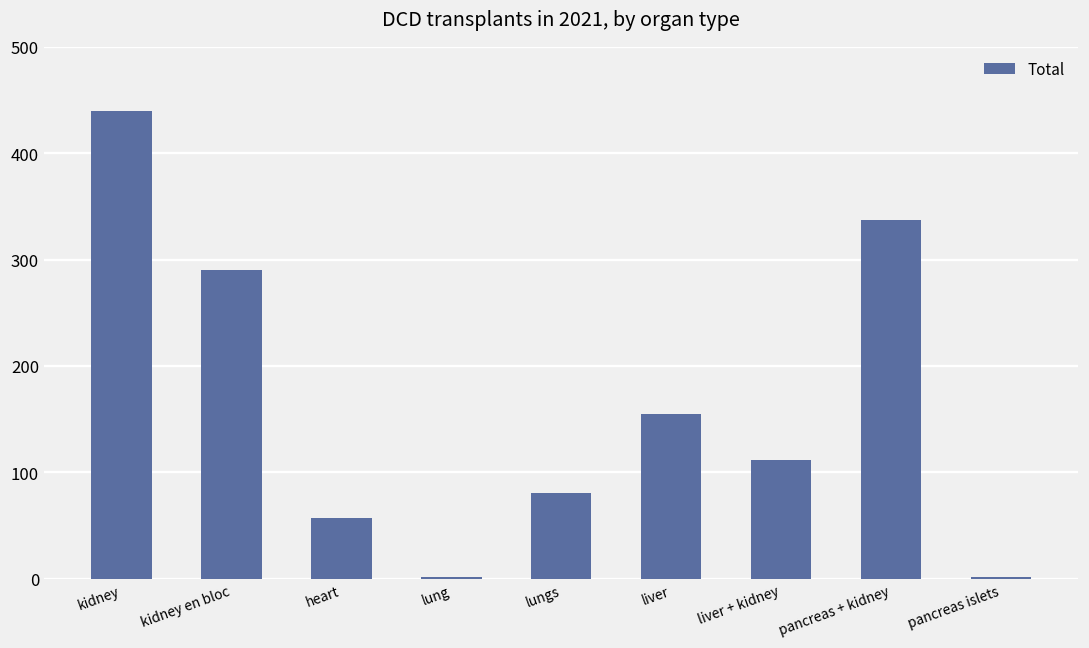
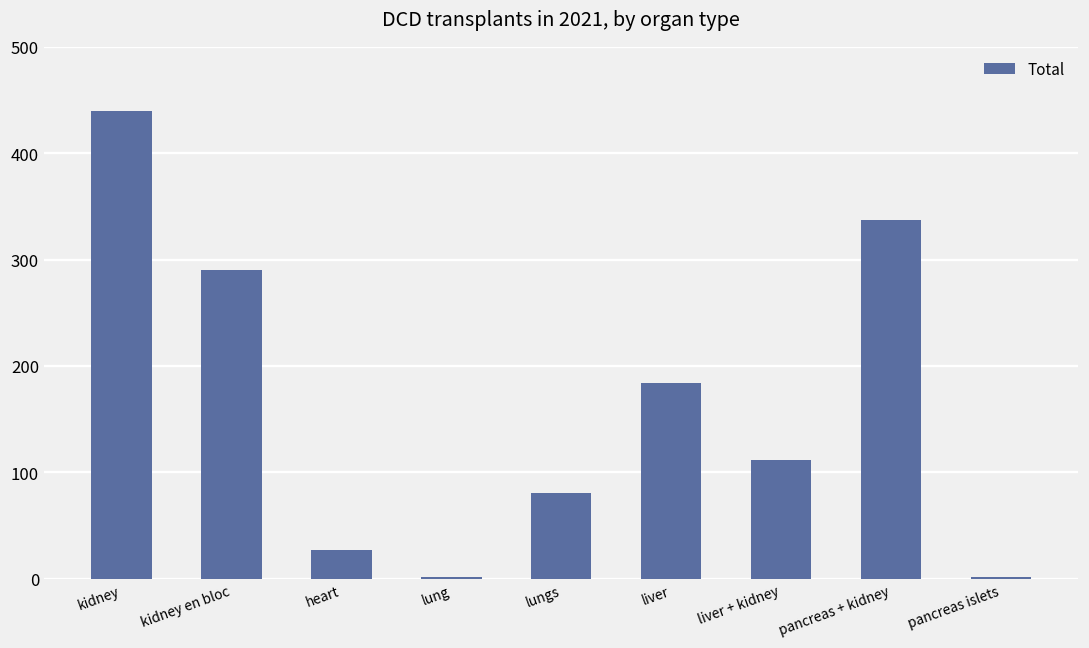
heart: 60 -> 30
liver: 160 -> 180
